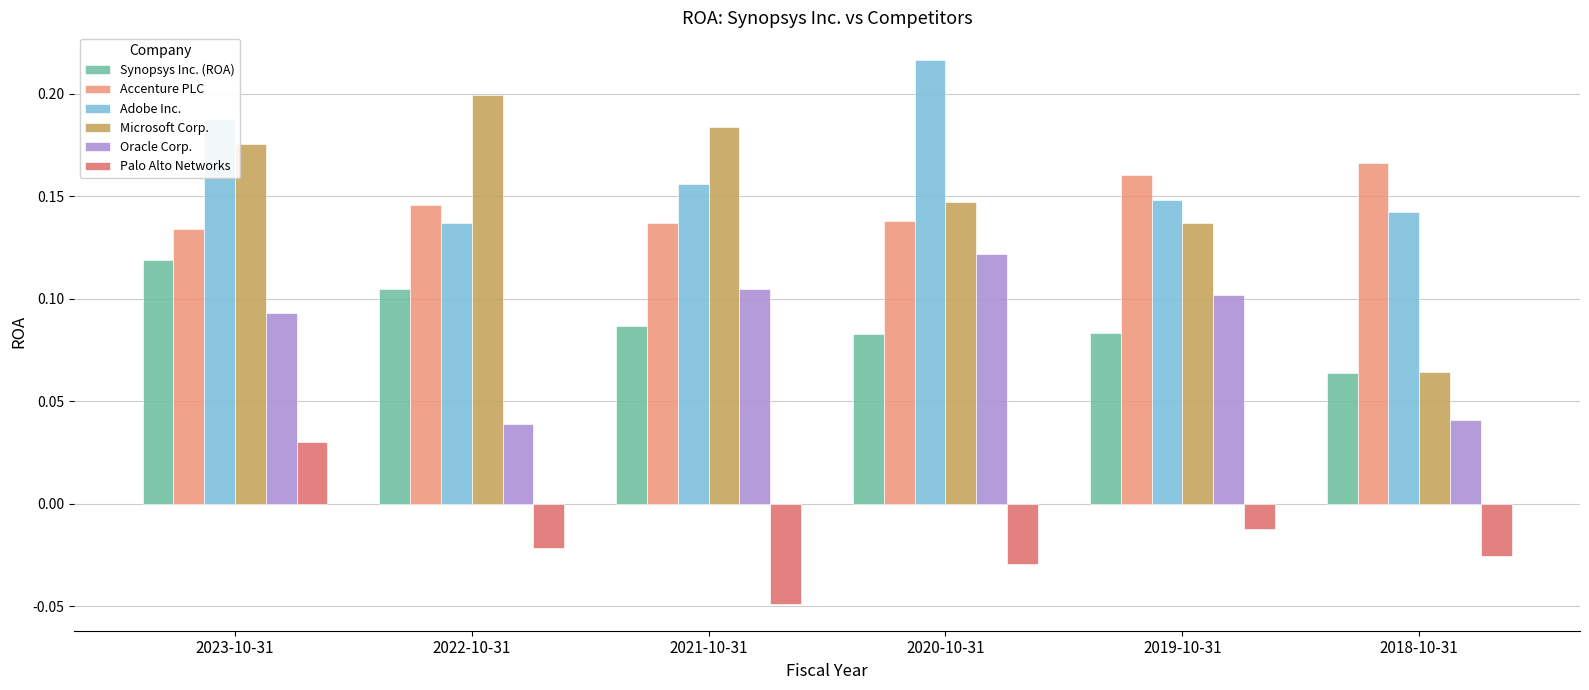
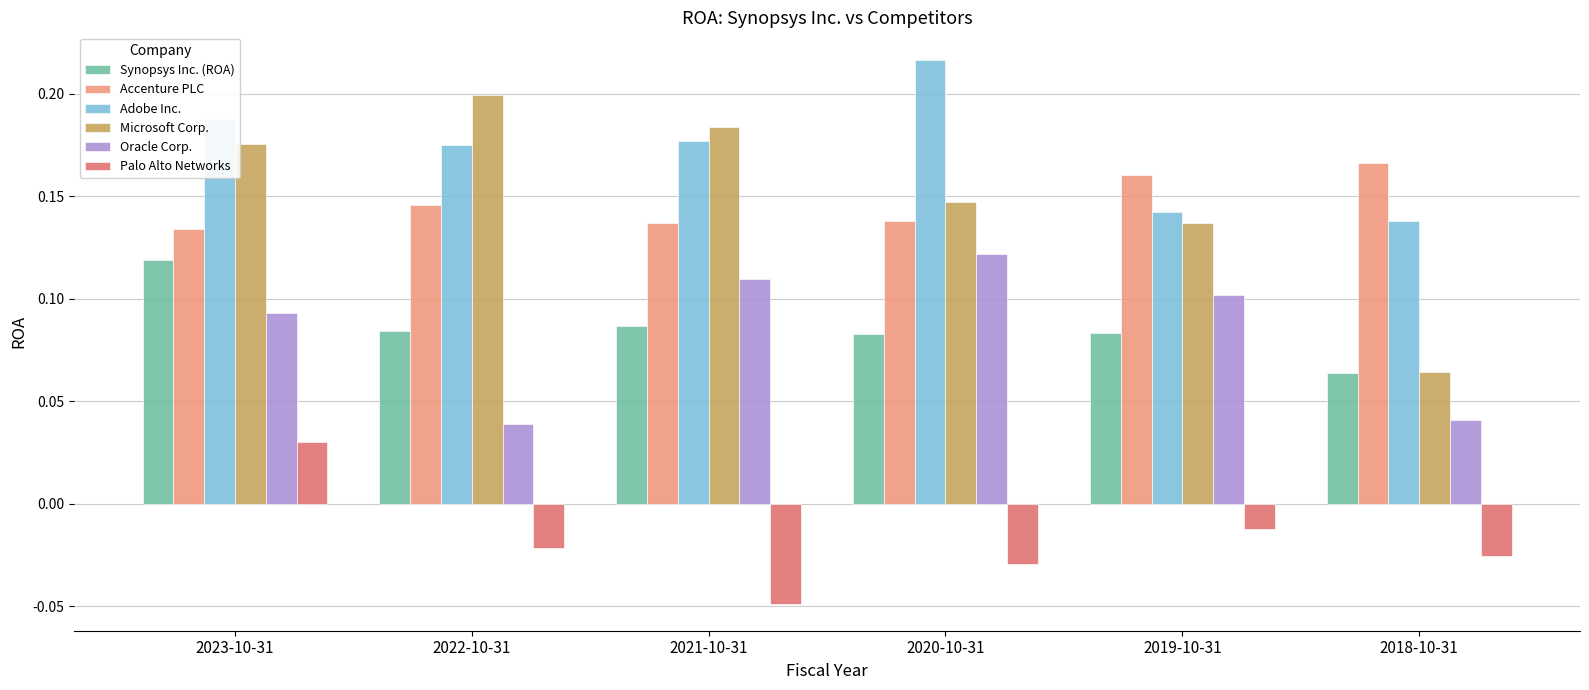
Synopsys Inc. (ROA), 2022-10-31: 0.105 -> 0.084
Adobe Inc., 2022-10-31: 0.137 -> 0.175
Adobe Inc., 2021-10-31: 0.156 -> 0.177
Oracle Corp., 2021-10-31: 0.105 -> 0.110
Adobe Inc., 2019-10-31: 0.148 -> 0.142
Adobe Inc., 2018-10-31: 0.142 -> 0.138
